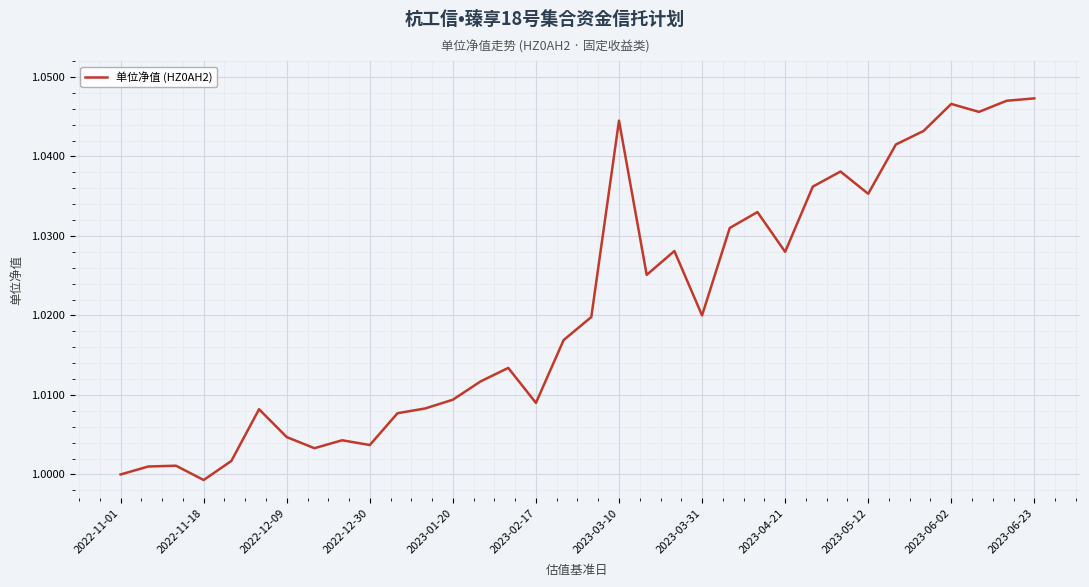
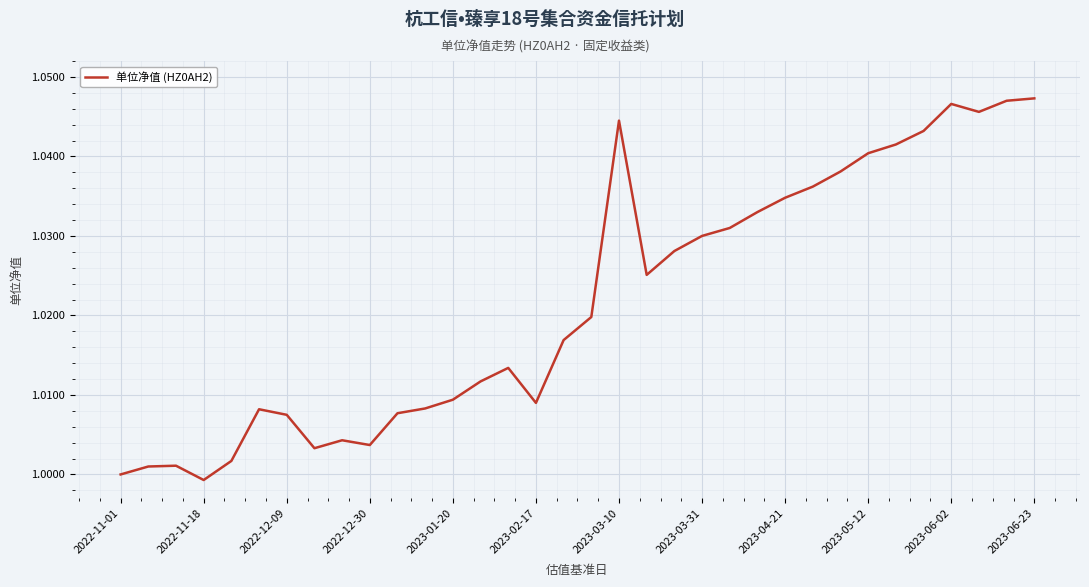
2022-12-09: 1.005 -> 1.008
2023-03-31: 1.02 -> 1.03
2023-04-21: 1.028 -> 1.035
2023-05-12: 1.035 -> 1.040
